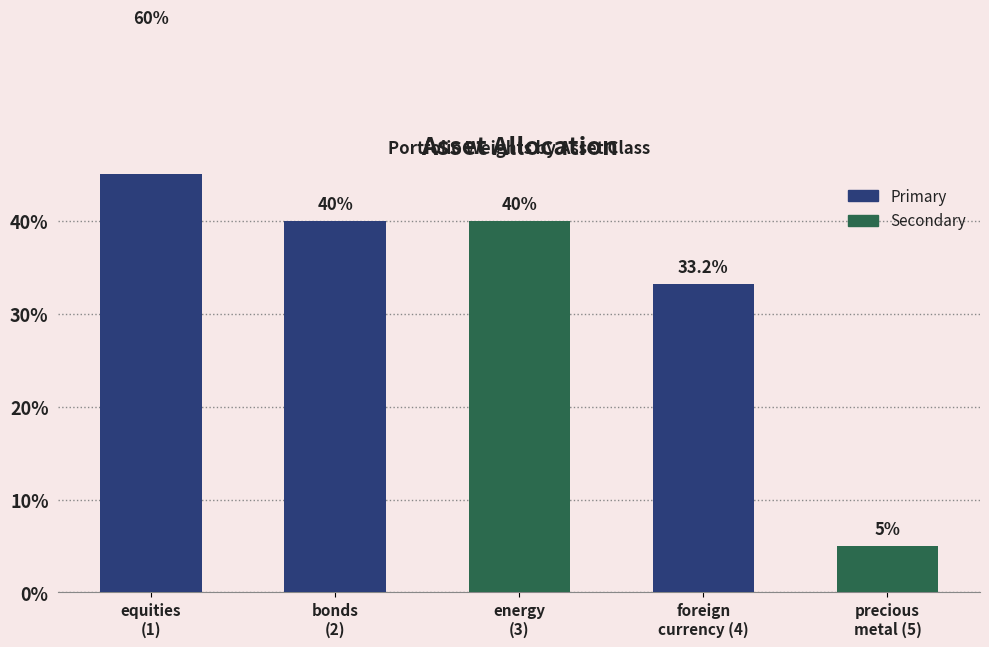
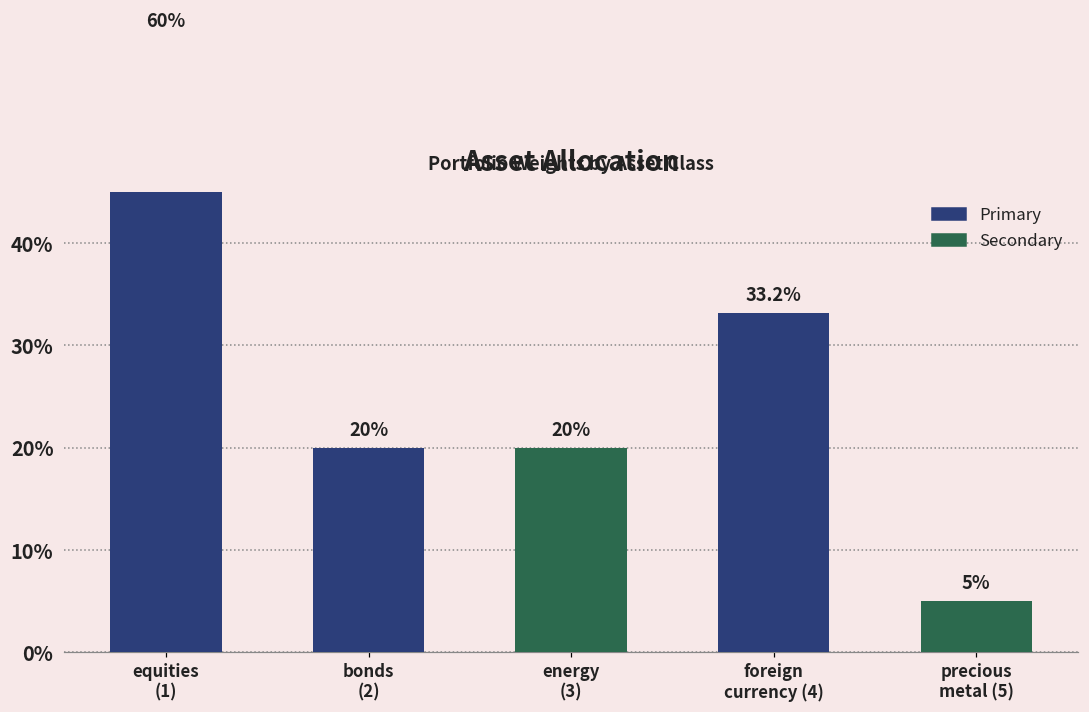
bonds (2): 40% -> 20%
energy (3): 40% -> 20%
